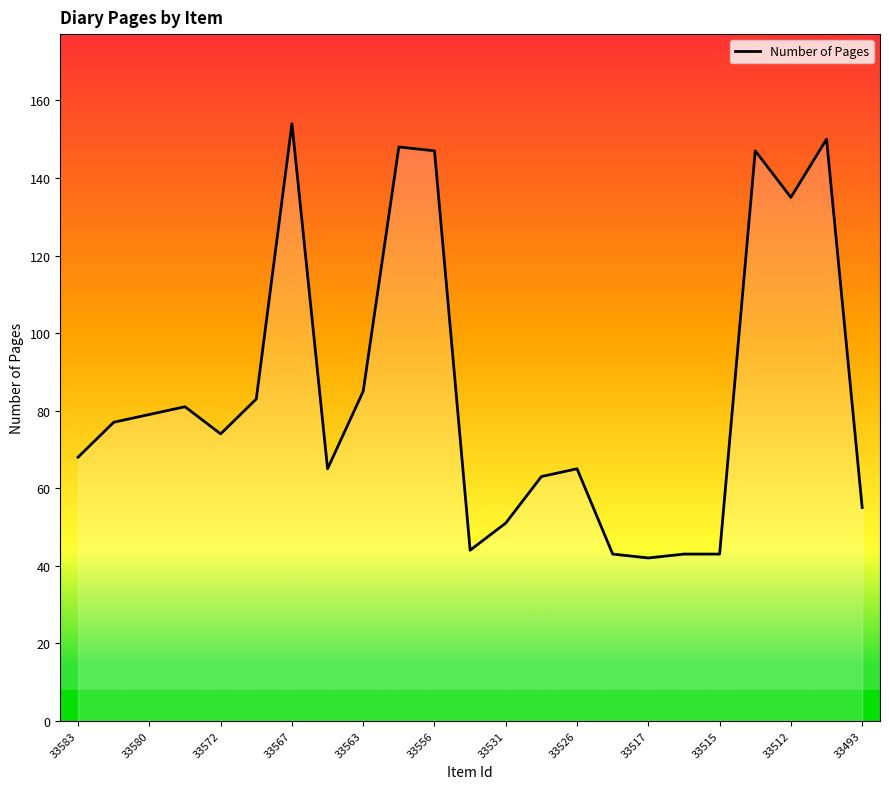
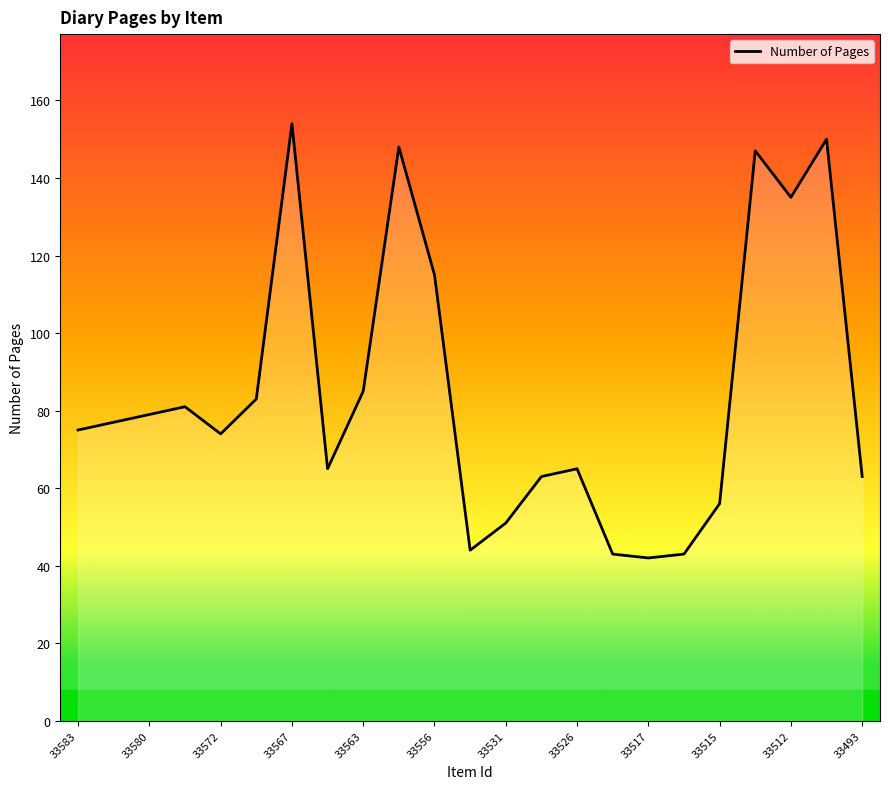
33583: 68 -> 75
33556: 147 -> 115
33515: 43 -> 56
33493: 55 -> 63
